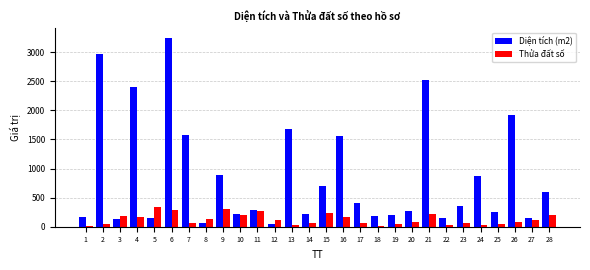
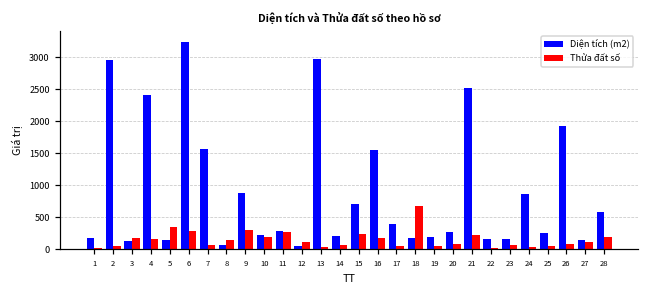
Diện tích (m2), 13: 1700 -> 3000
Thửa đất số, 18: 0 -> 700
Diện tích (m2), 23: 400 -> 200
